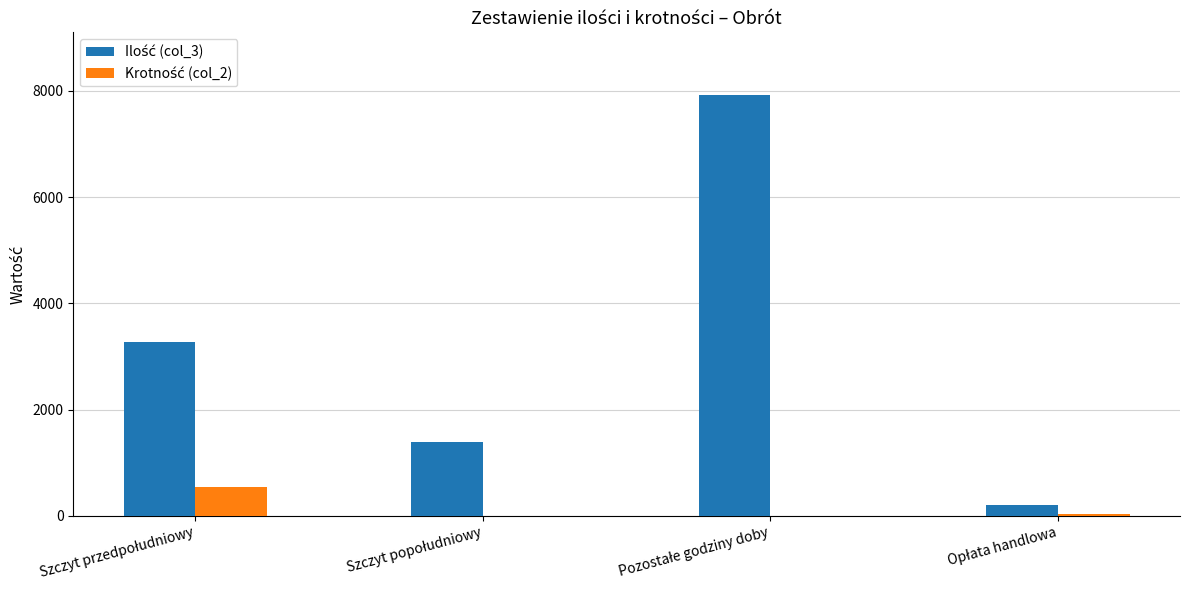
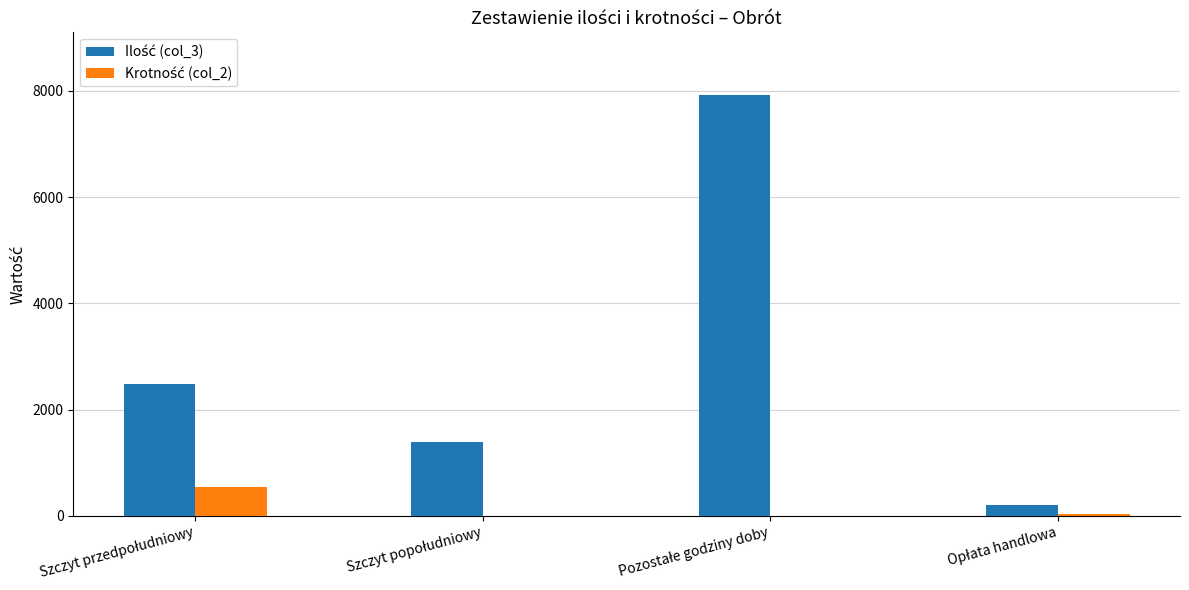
Ilość (col_3), Szczyt przedpołudniowy: 3300 -> 2500
